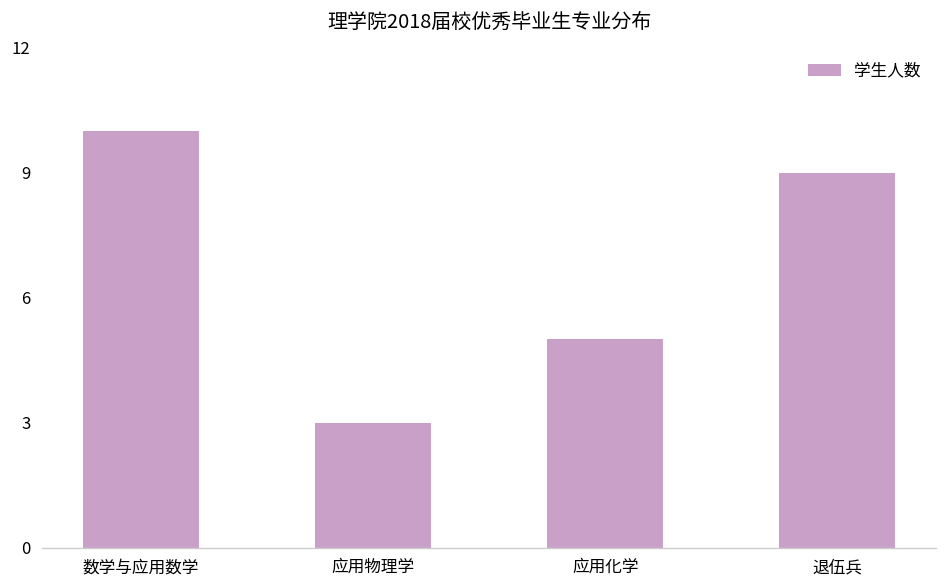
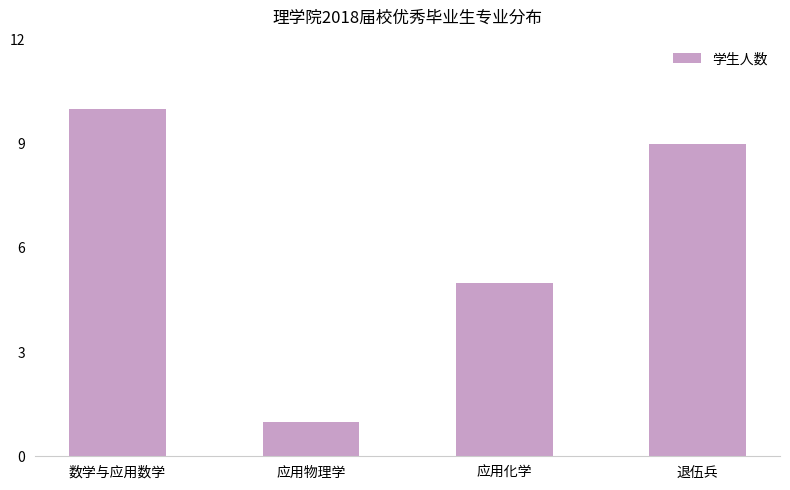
应用物理学: 3 -> 1
